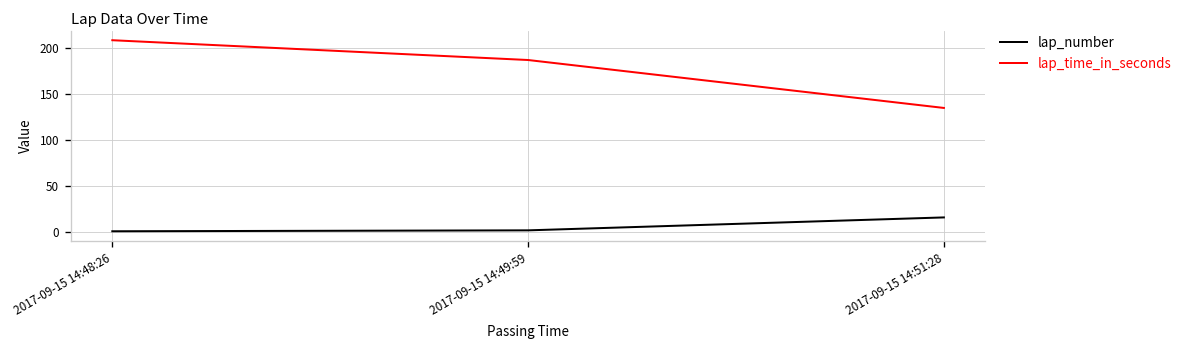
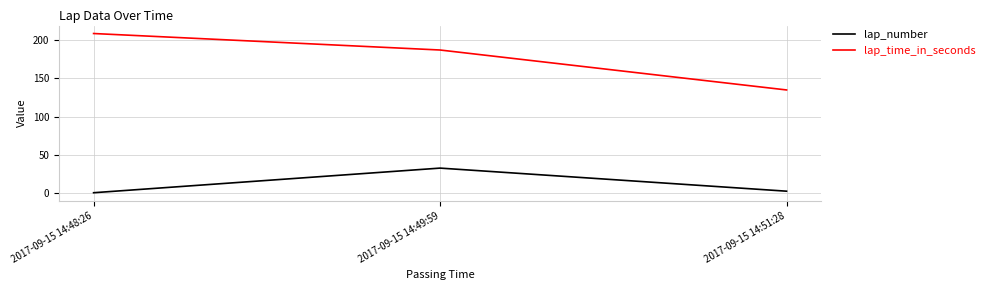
lap_number, 2017-09-15 14:49:59: 0 -> 30
lap_number, 2017-09-15 14:51:28: 20 -> 0
